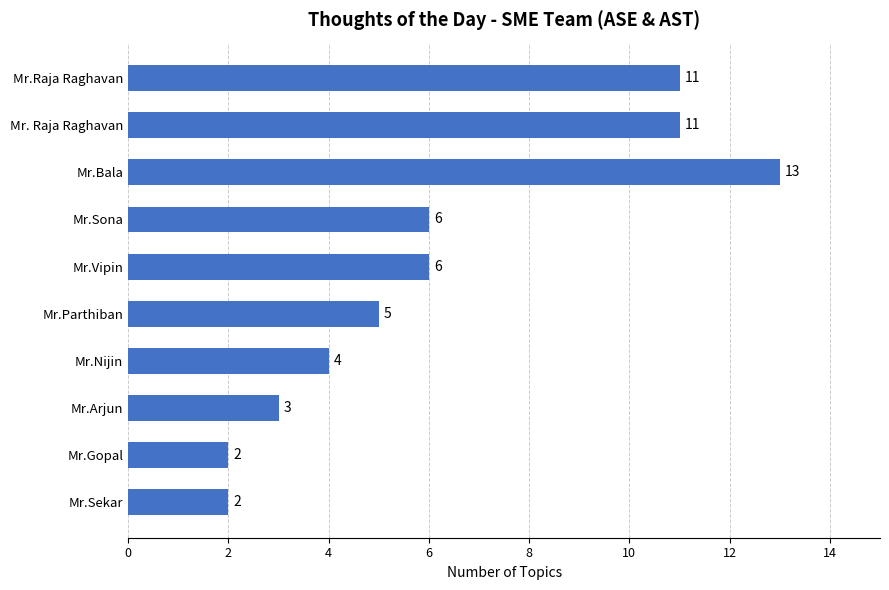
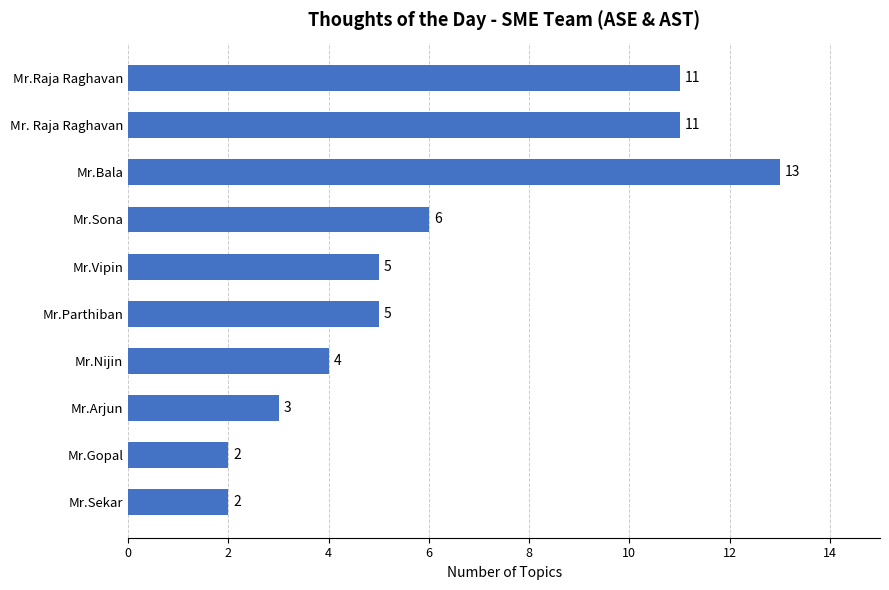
Mr.Vipin: 6 -> 5
